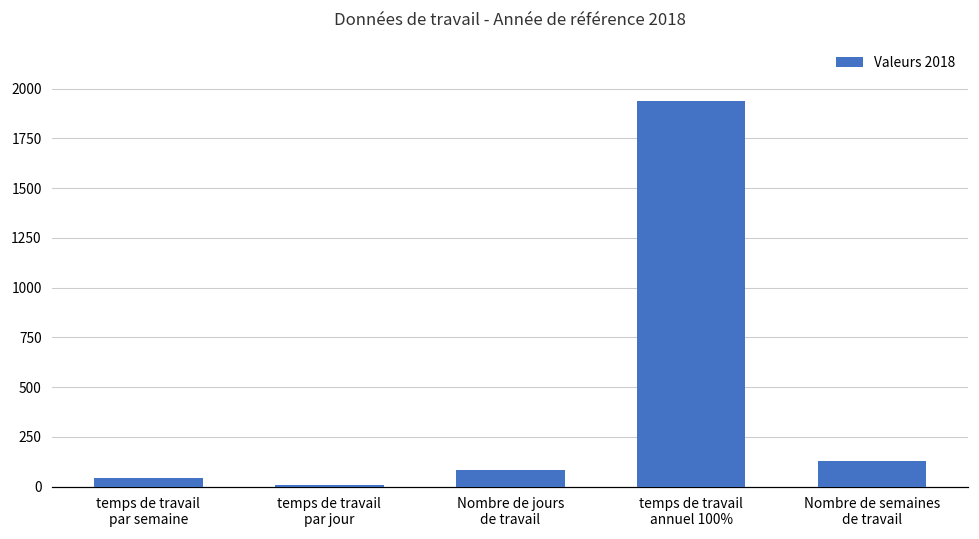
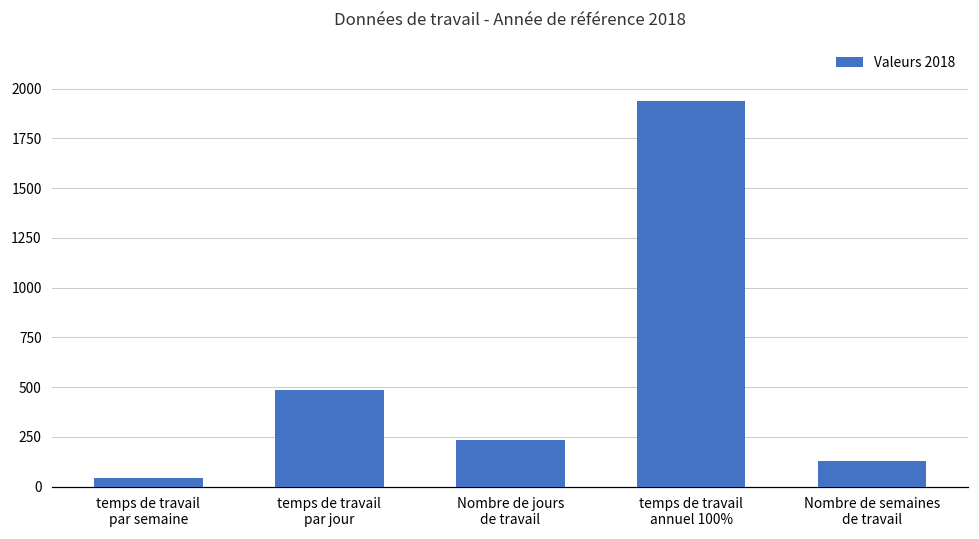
temps de travail par jour: 10 -> 490
Nombre de jours de travail: 90 -> 240
